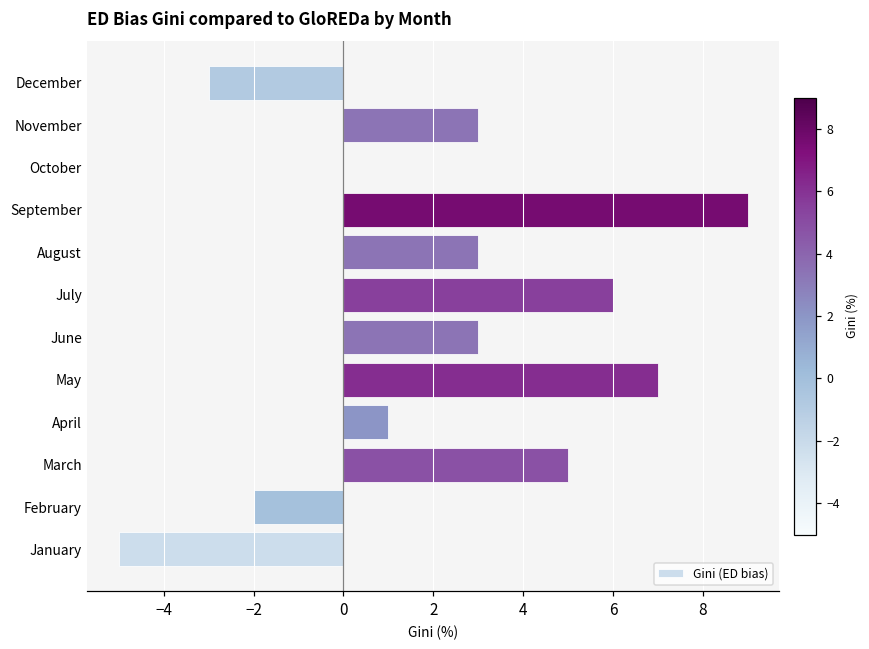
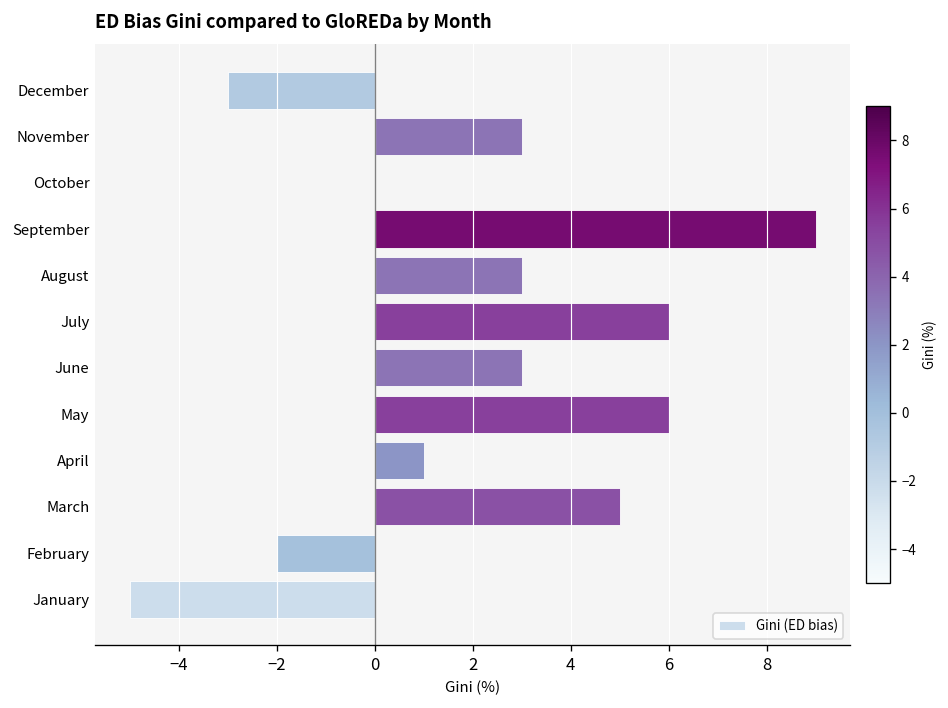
May: 7 -> 6
